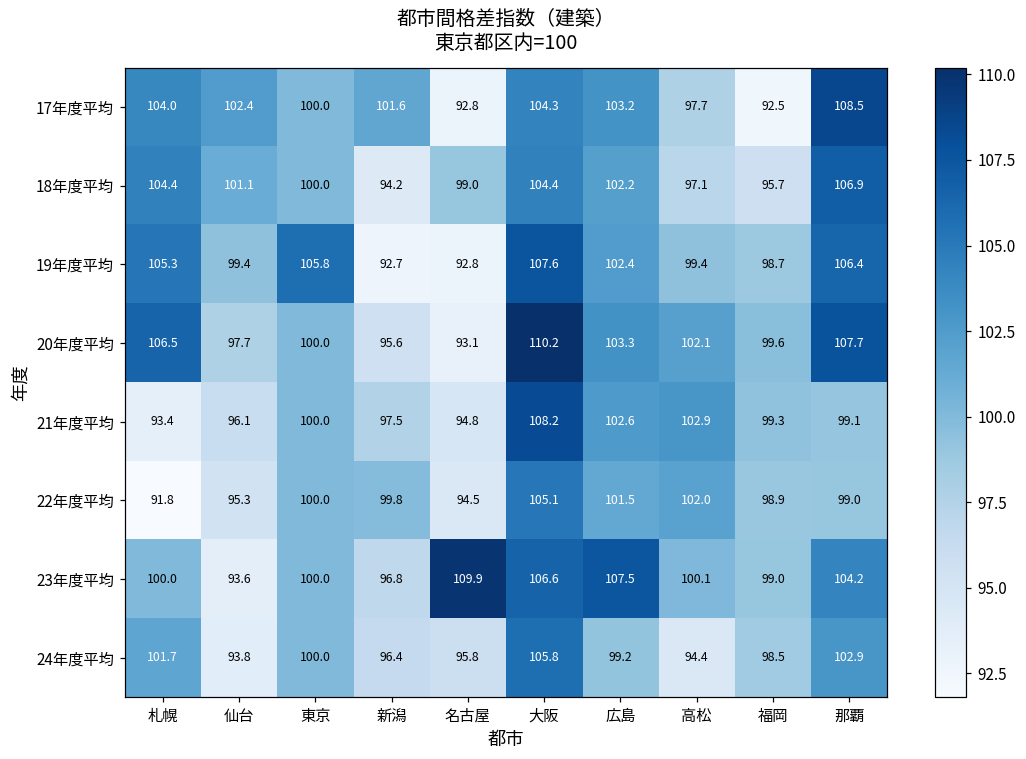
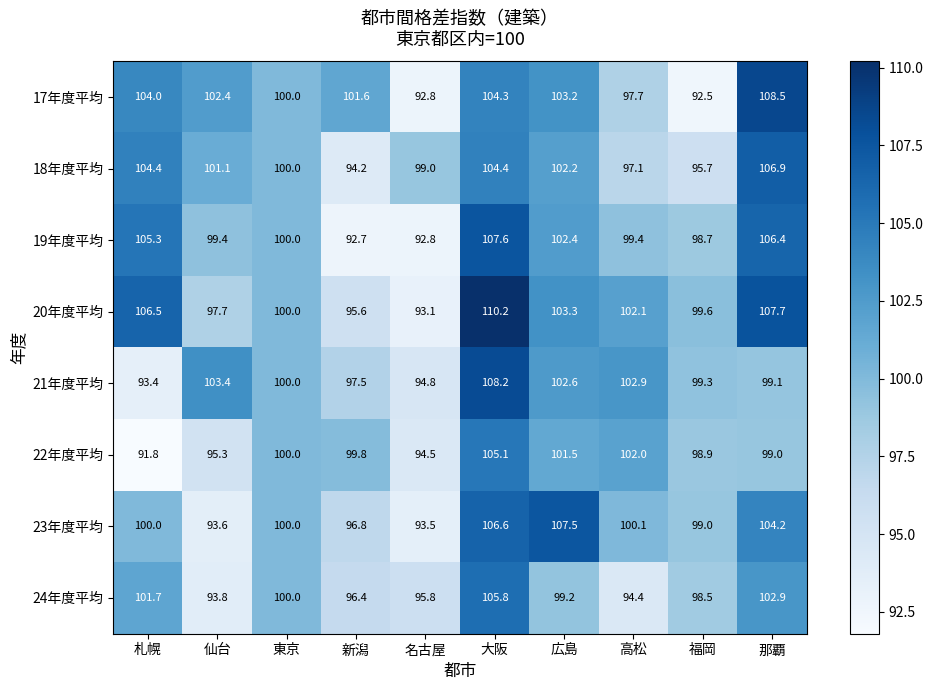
19年度平均, 東京: 105.8 -> 100.0
21年度平均, 仙台: 96.1 -> 103.4
23年度平均, 名古屋: 109.9 -> 93.5
